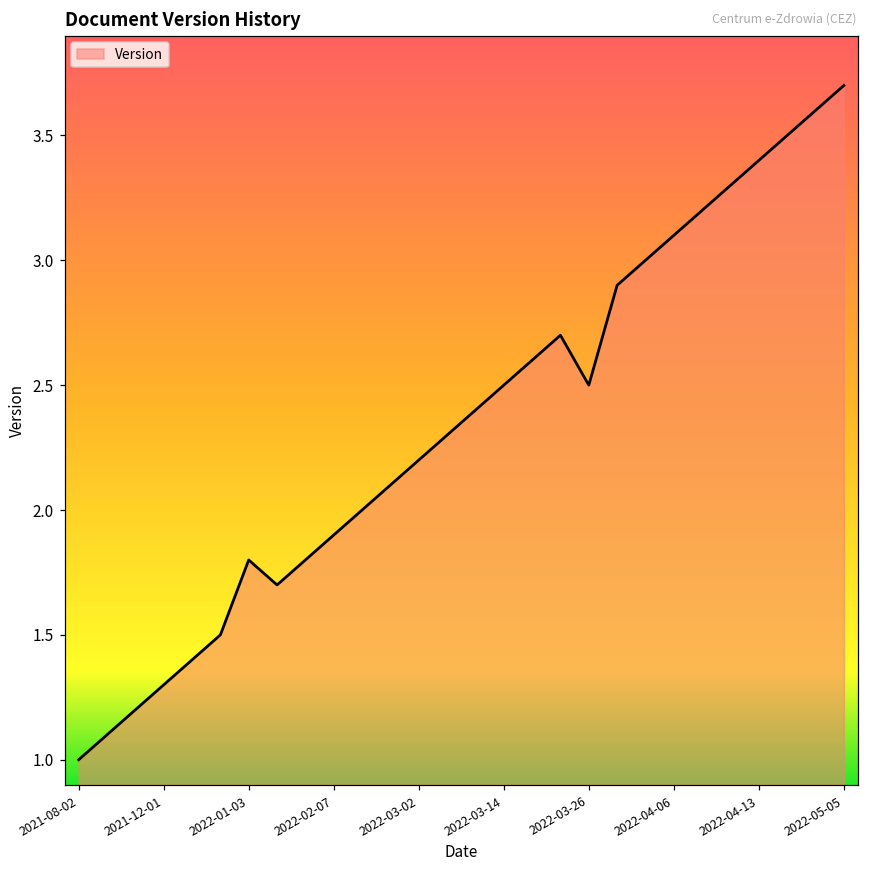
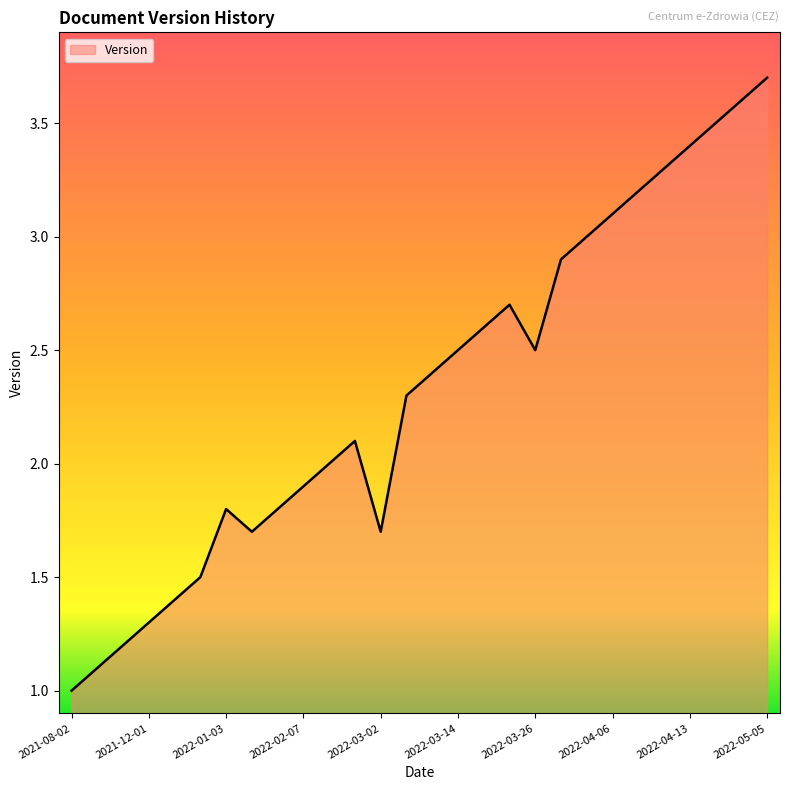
2022-03-02: 2.2 -> 1.7
